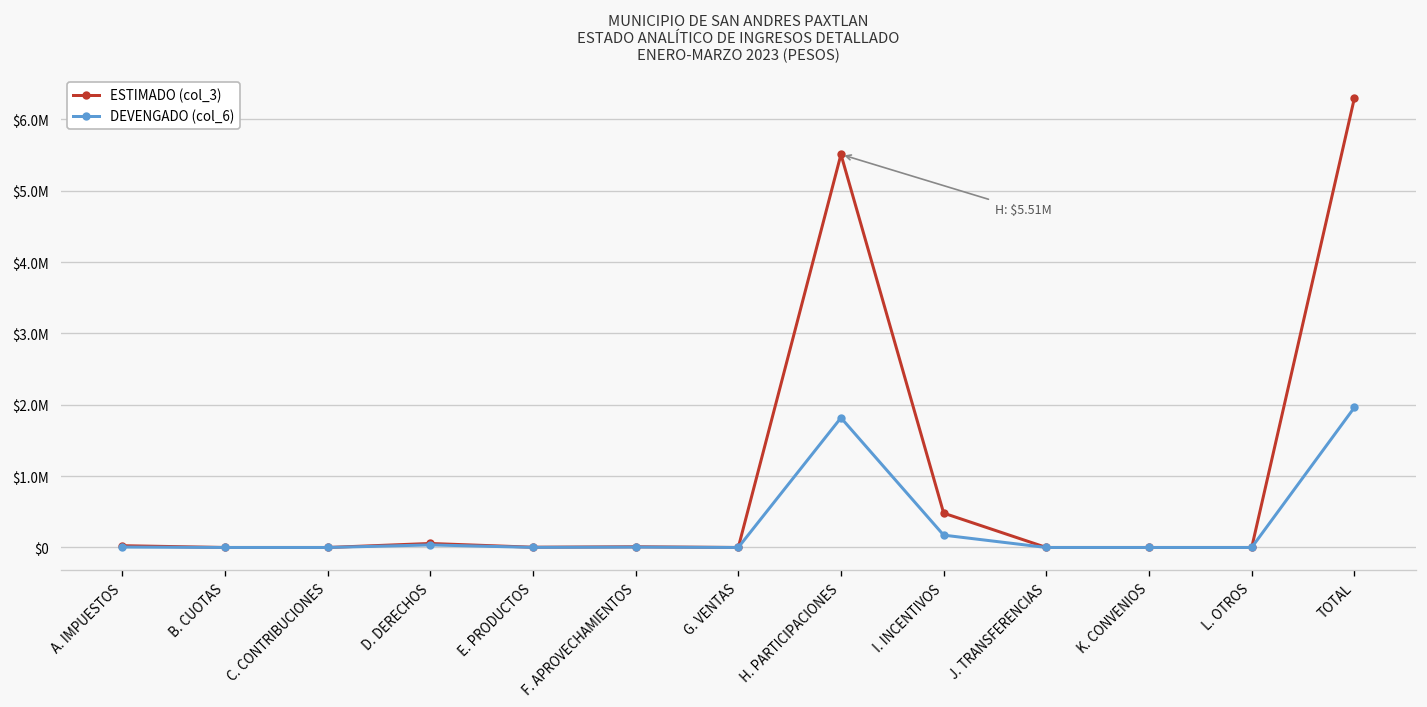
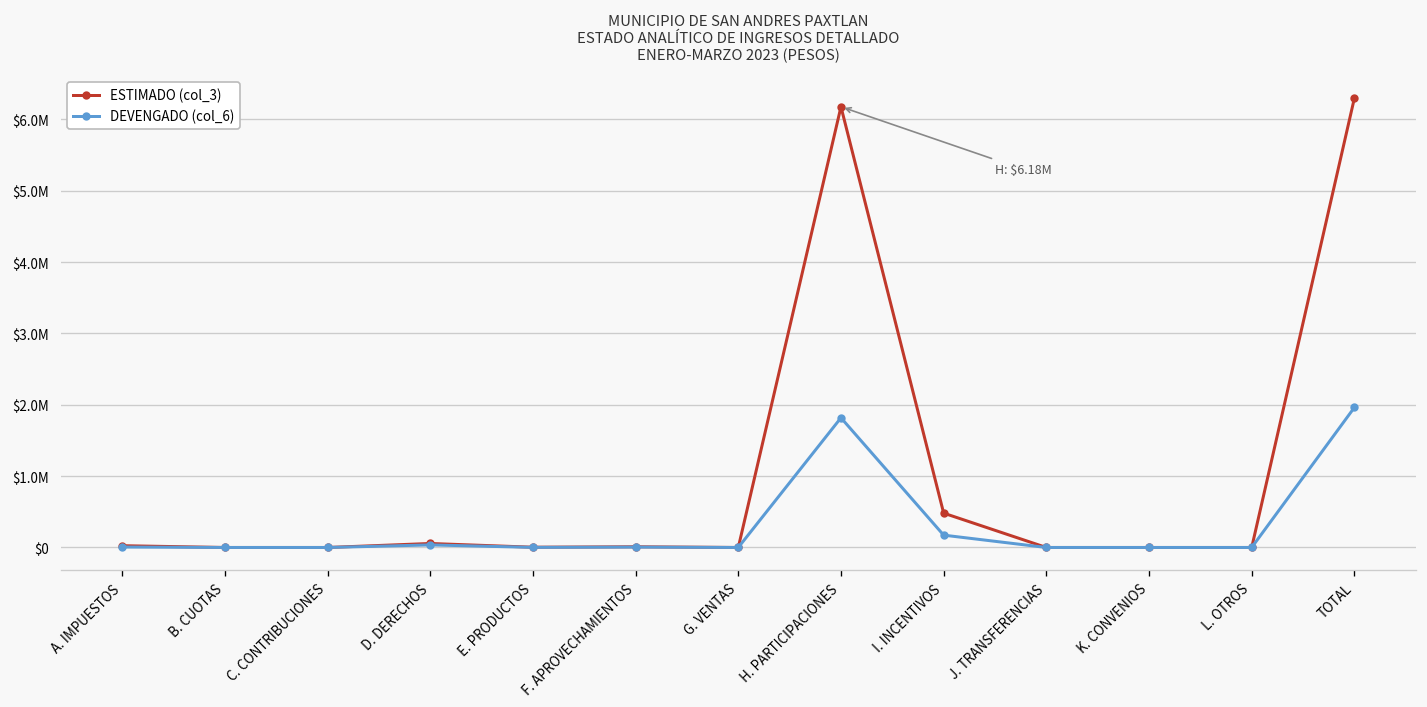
ESTIMADO (col_3), H. PARTICIPACIONES: $5.51M -> $6.18M
